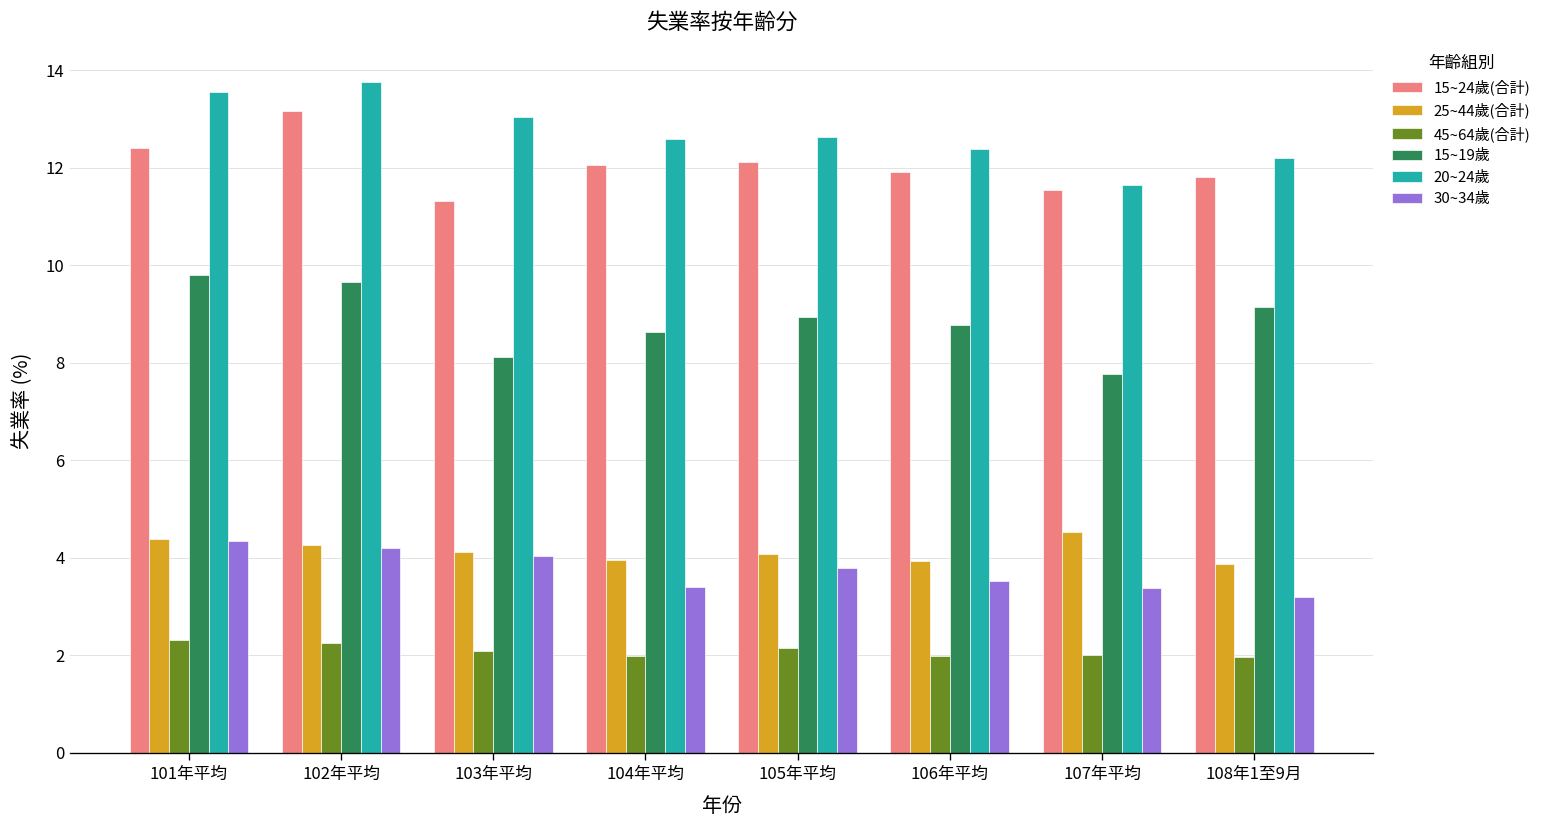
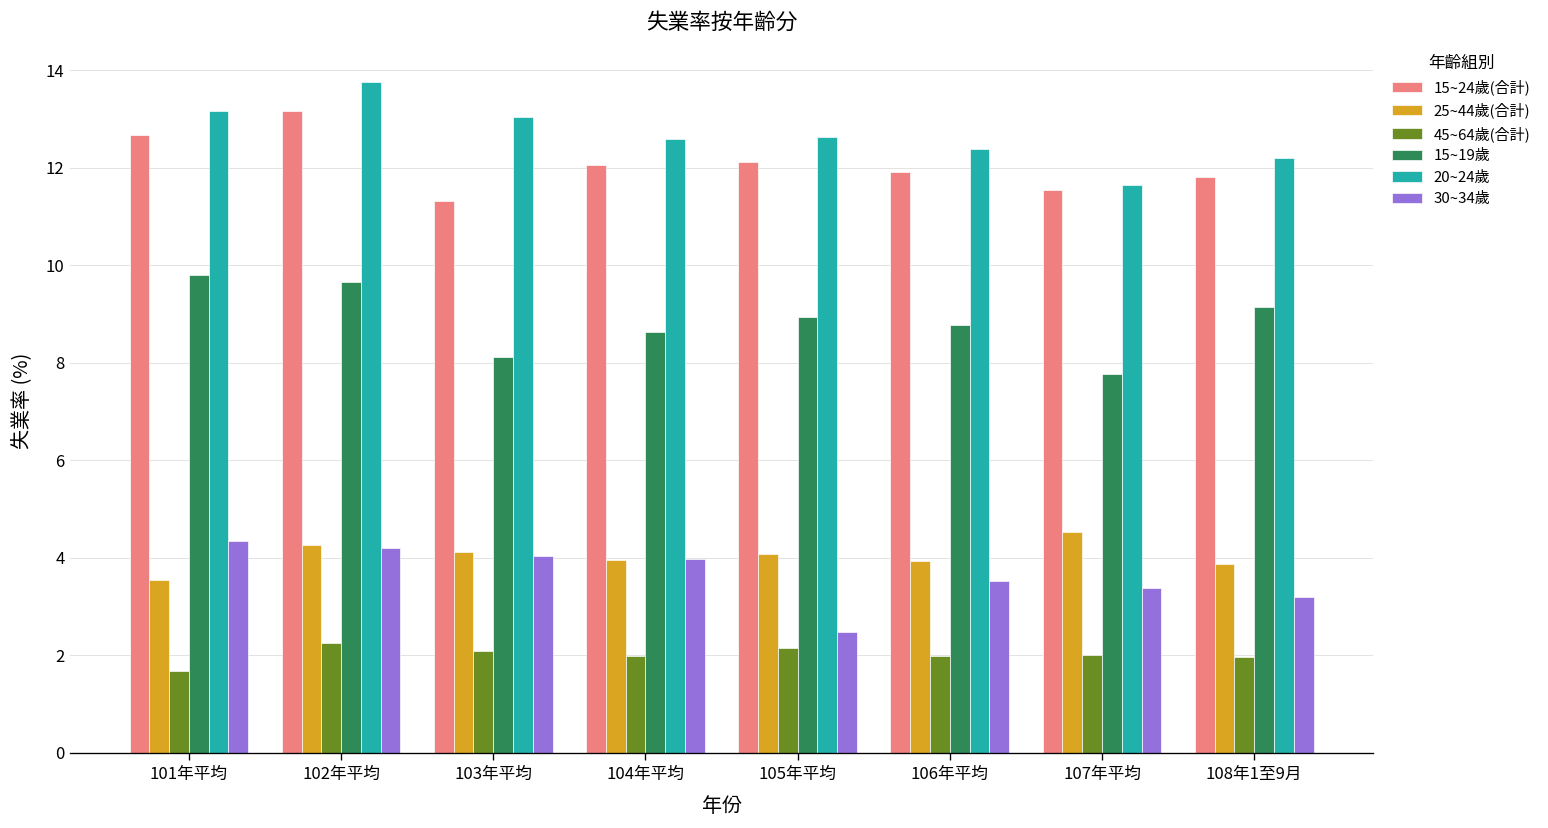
15~24歲(合計), 101年平均: 12.4 -> 12.7
25~44歲(合計), 101年平均: 4.4 -> 3.5
45~64歲(合計), 101年平均: 2.3 -> 1.7
20~24歲, 101年平均: 13.6 -> 13.2
30~34歲, 104年平均: 3.4 -> 4.0
30~34歲, 105年平均: 3.8 -> 2.5
